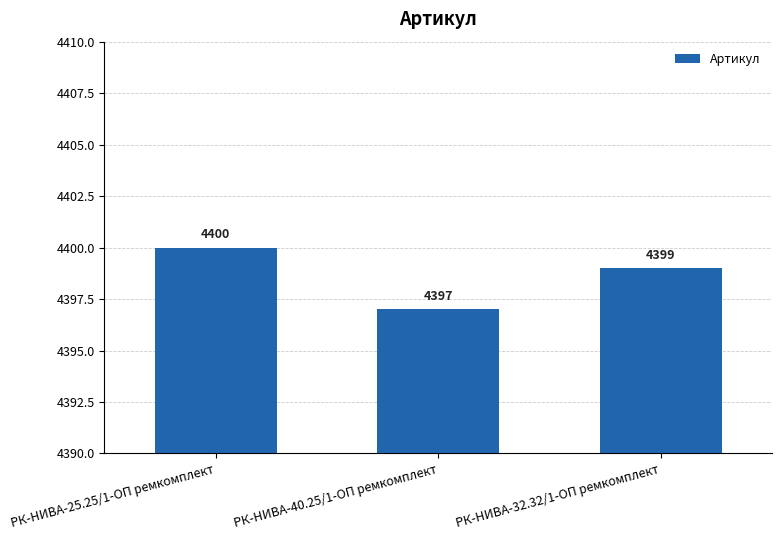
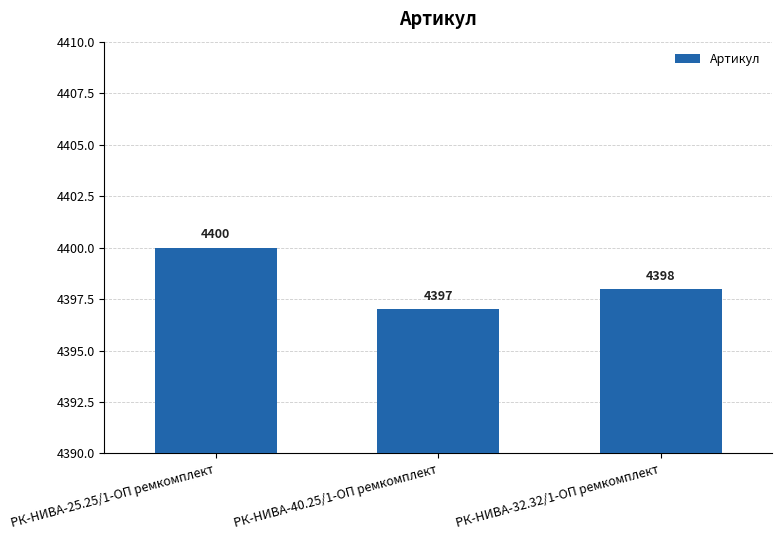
РК-НИВА-32.32/1-ОП ремкомплект: 4399 -> 4398
